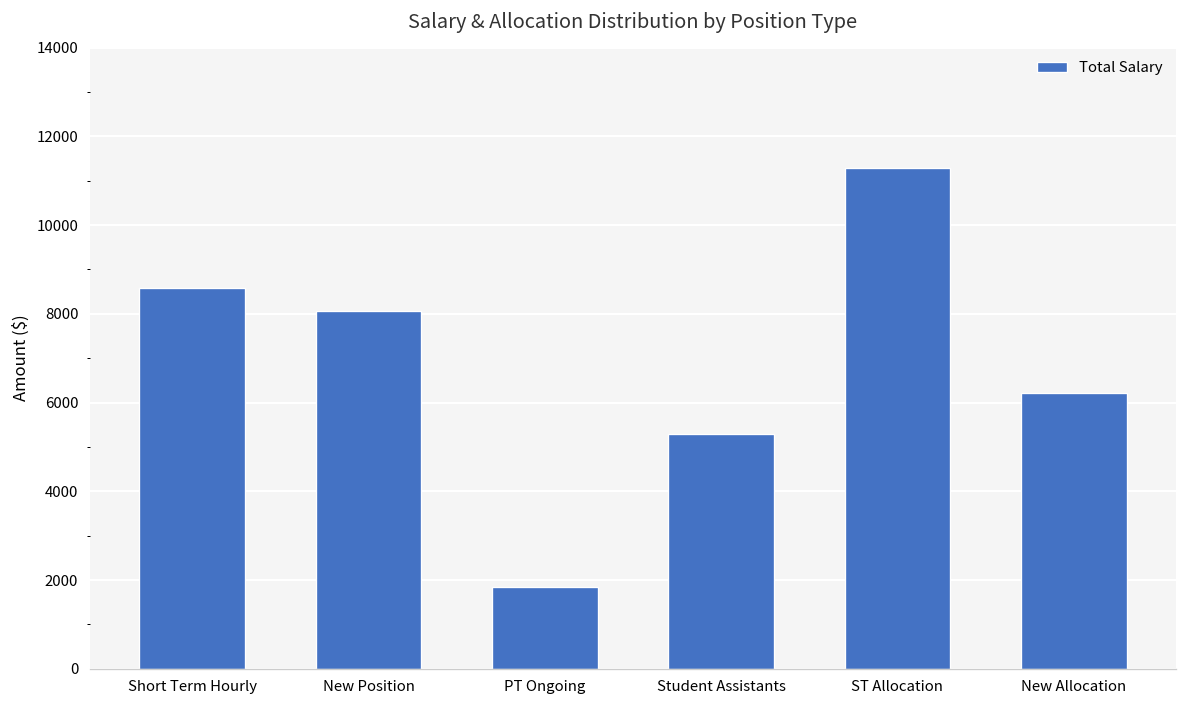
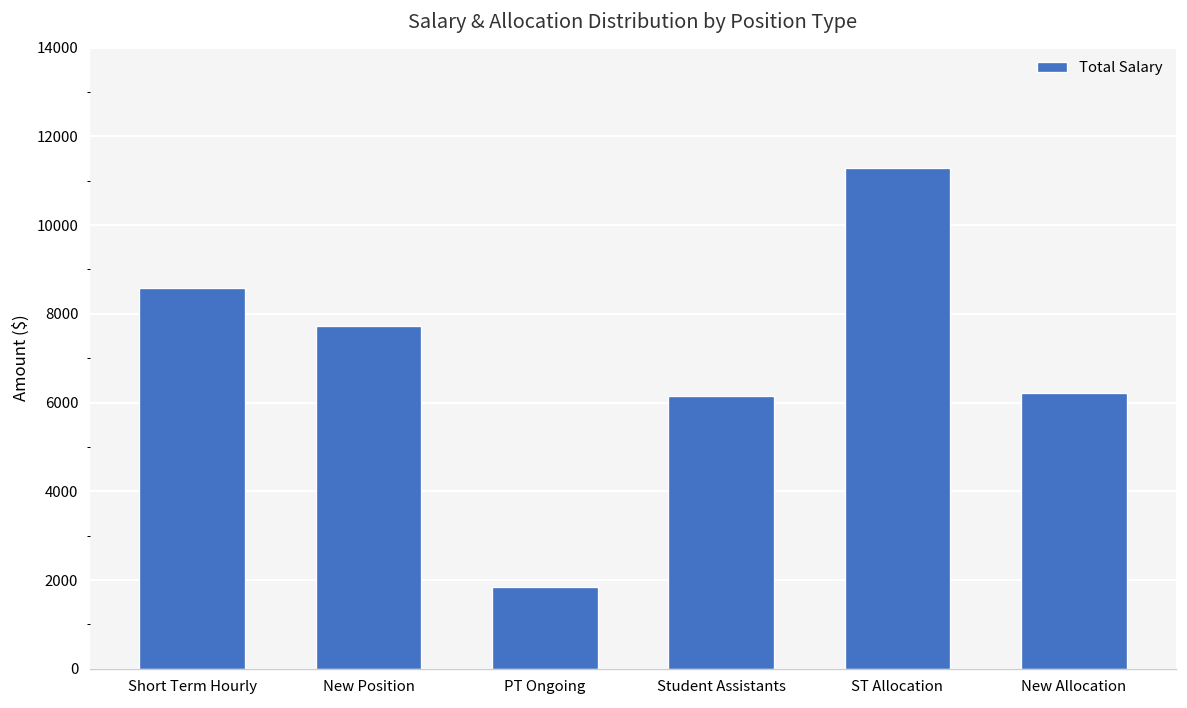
New Position: 8100 -> 7700
Student Assistants: 5300 -> 6100
